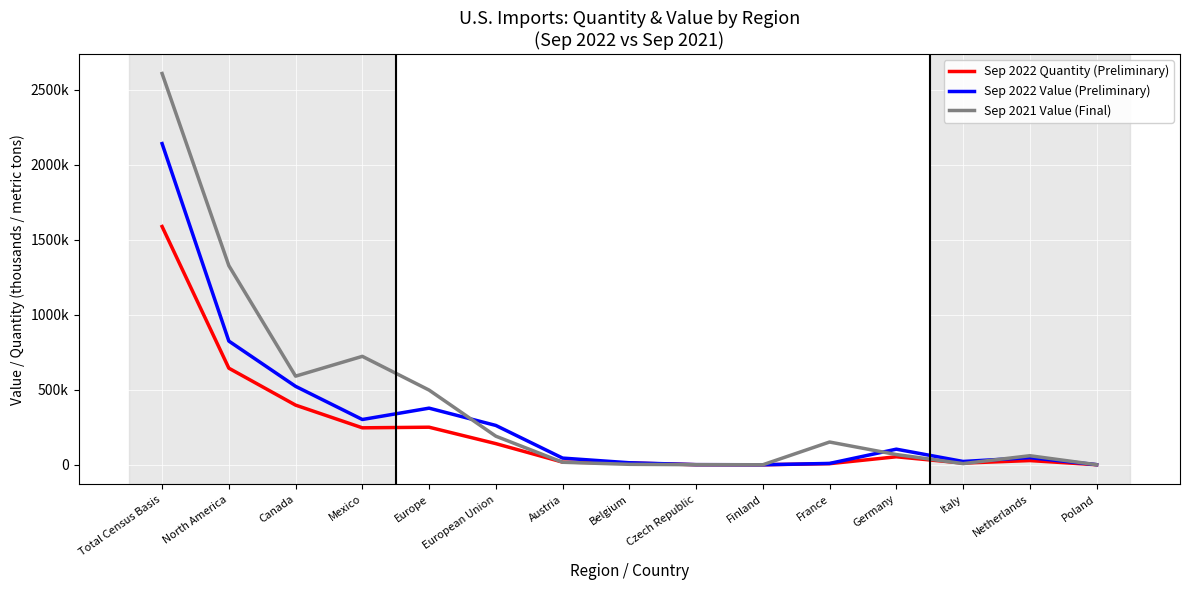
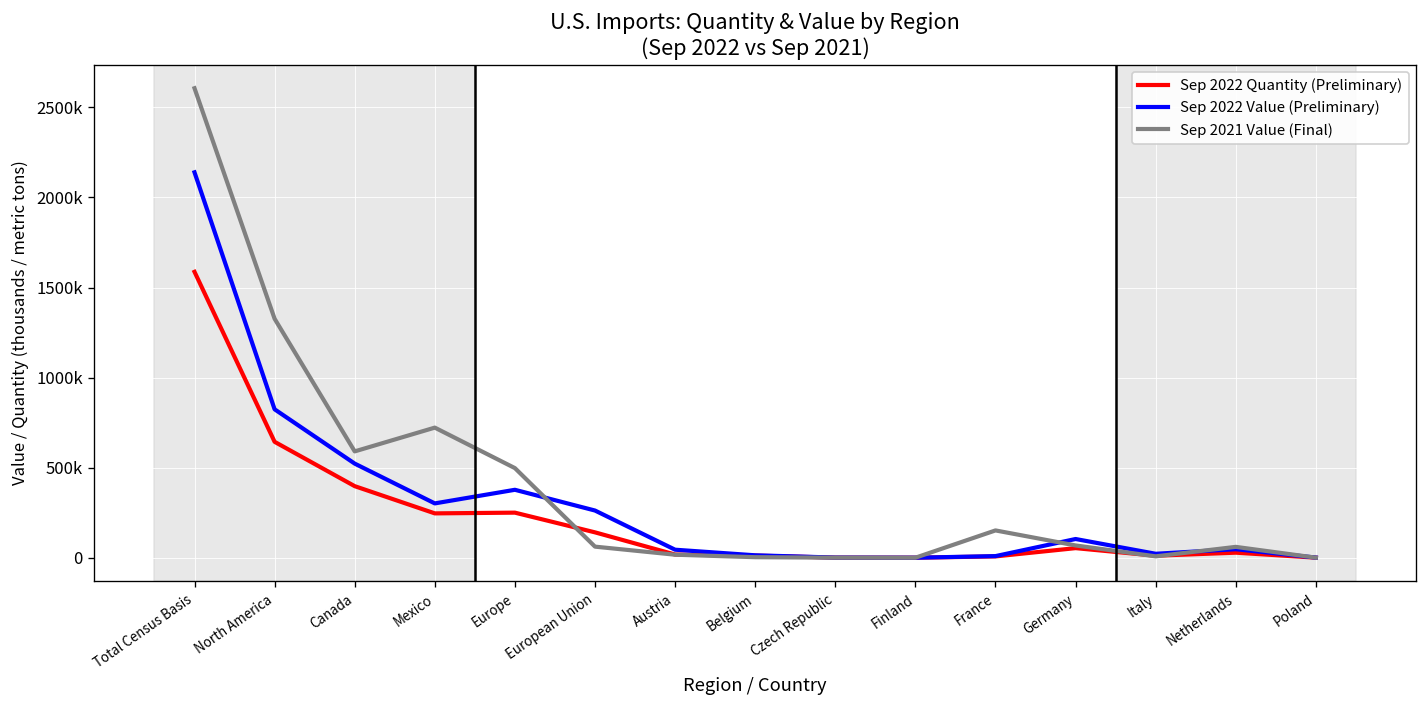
Sep 2021 Value (Final), European Union: 190000 -> 60000
